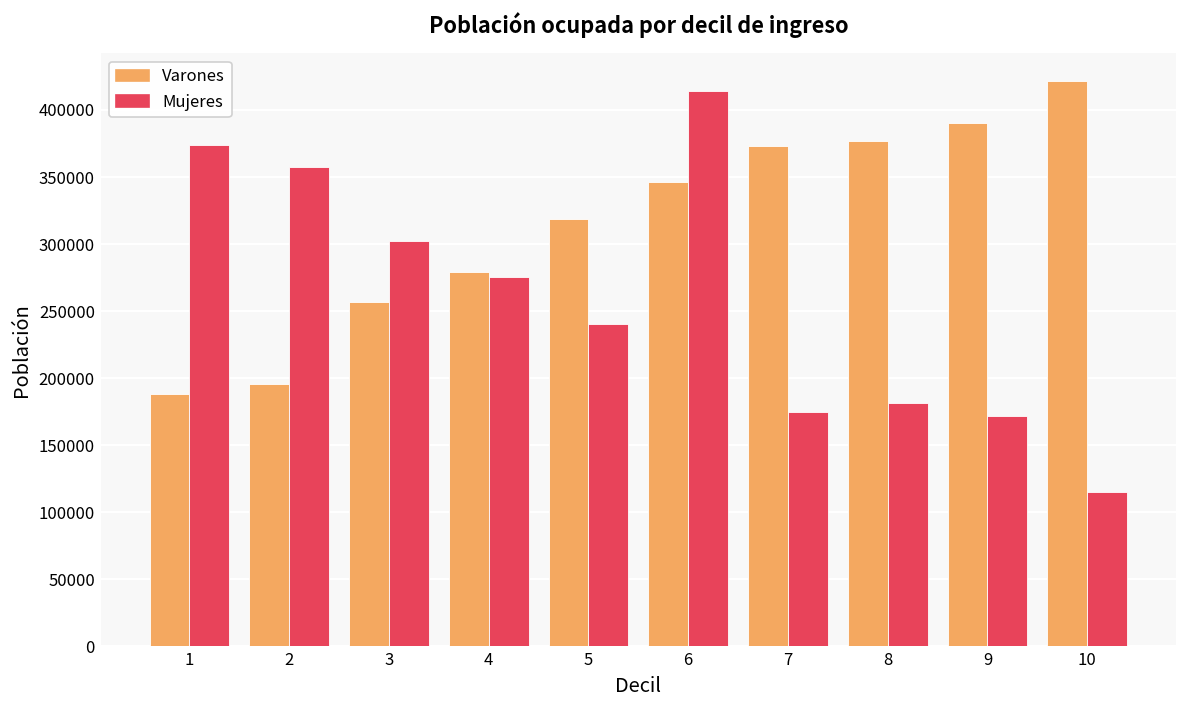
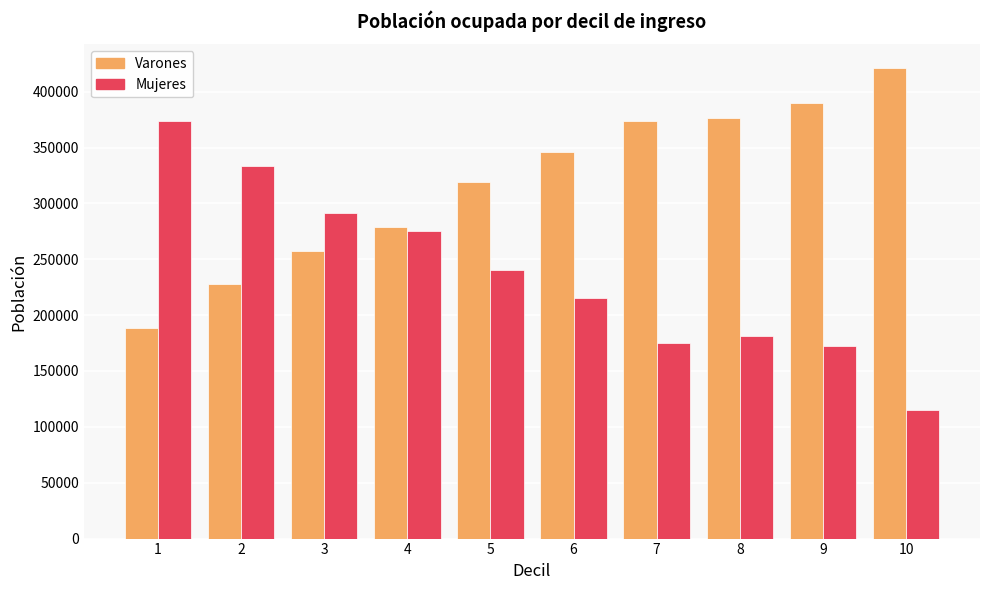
Varones, 2: 196000 -> 228000
Mujeres, 2: 357000 -> 333000
Mujeres, 3: 302000 -> 292000
Mujeres, 6: 414000 -> 215000
